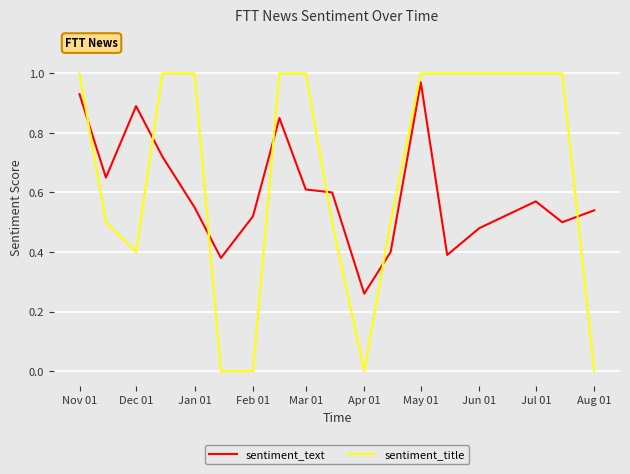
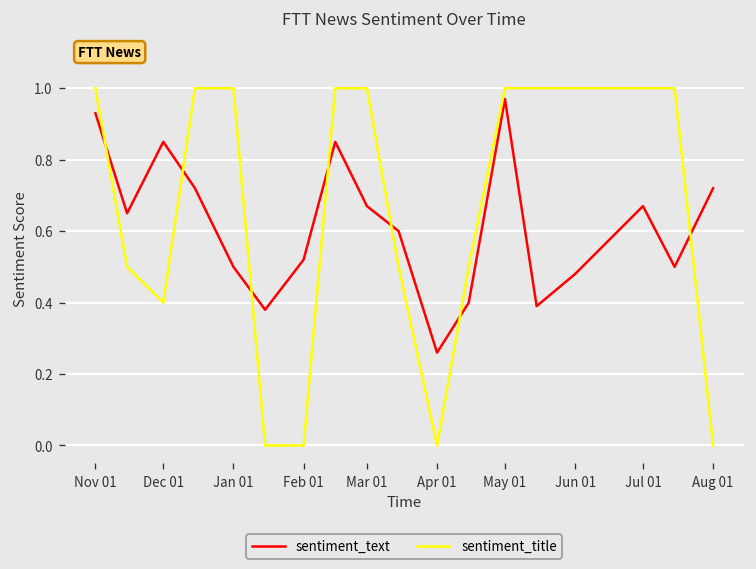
sentiment_text, Dec 01: 0.89 -> 0.85
sentiment_text, Jan 01: 0.55 -> 0.50
sentiment_text, Mar 01: 0.61 -> 0.67
sentiment_text, Jul 01: 0.57 -> 0.67
sentiment_text, Aug 01: 0.54 -> 0.72
